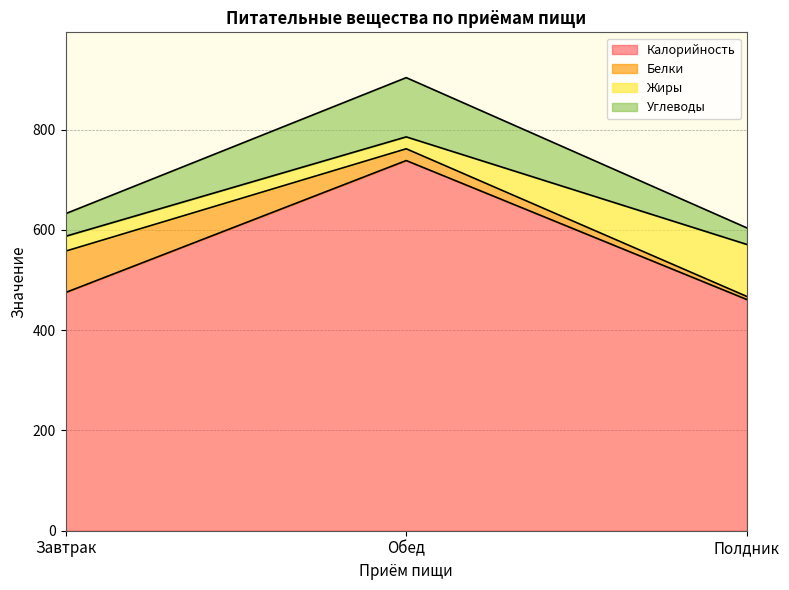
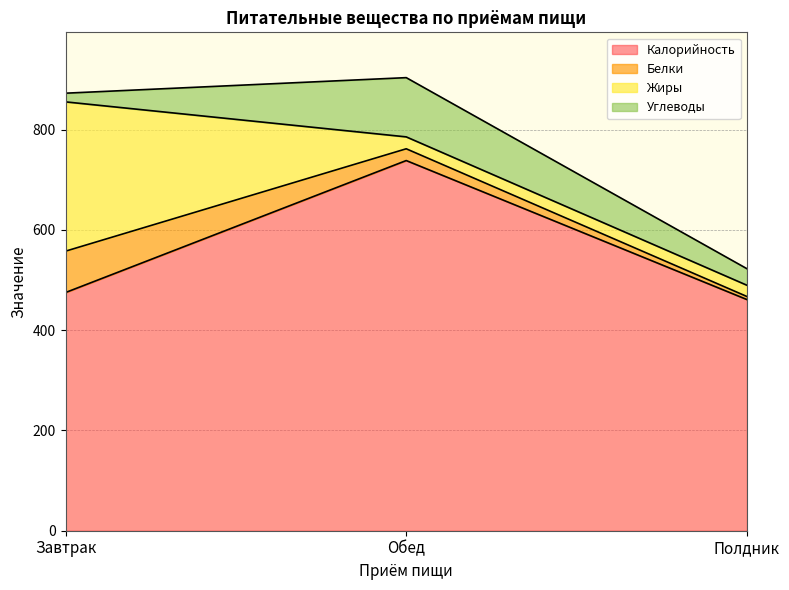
Жиры, Завтрак: 30 -> 300
Углеводы, Завтрак: 50 -> 20
Жиры, Полдник: 100 -> 20
